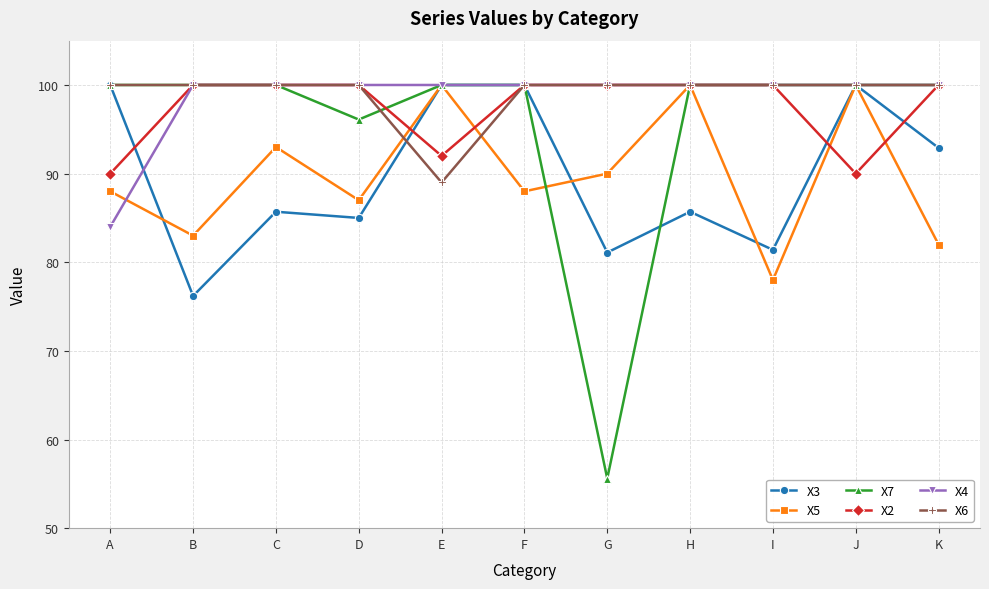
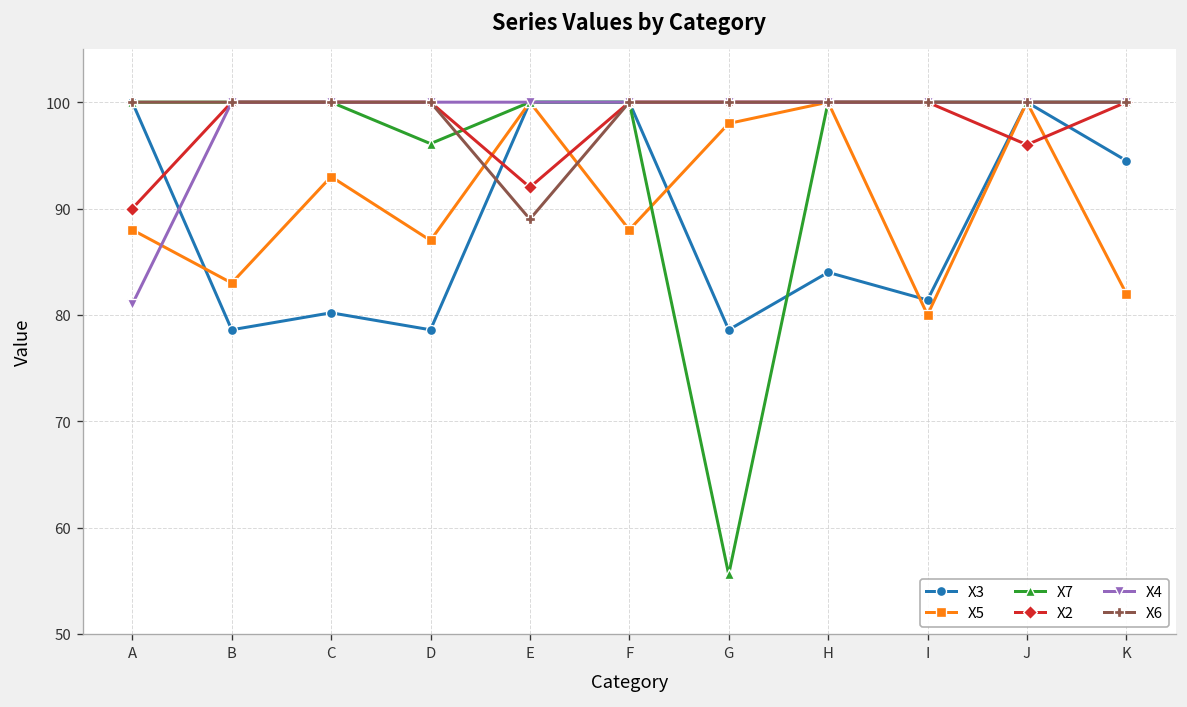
X4, A: 84 -> 81
X3, B: 76 -> 79
X3, C: 86 -> 80
X3, D: 85 -> 79
X3, G: 81 -> 79
X5, G: 90 -> 98
X3, H: 86 -> 84
X5, I: 78 -> 80
X2, J: 90 -> 96
X3, K: 93 -> 95
